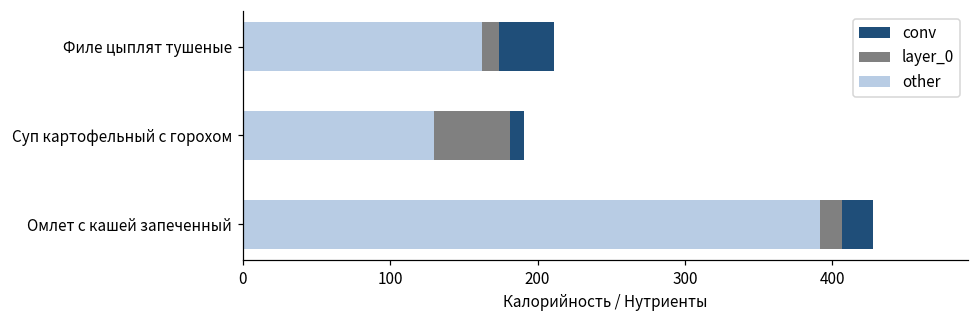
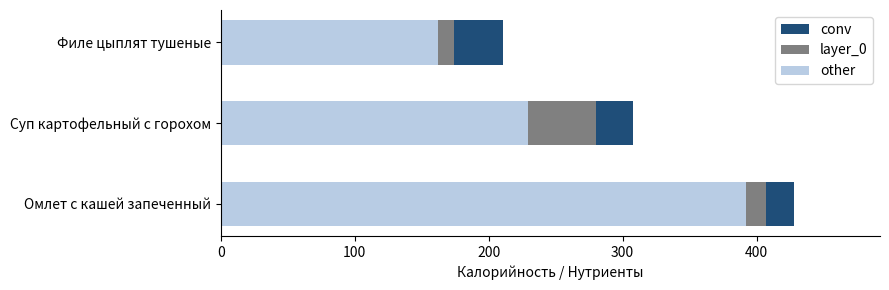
other, Суп картофельный с горохом: 130 -> 229
conv, Суп картофельный с горохом: 10 -> 28
